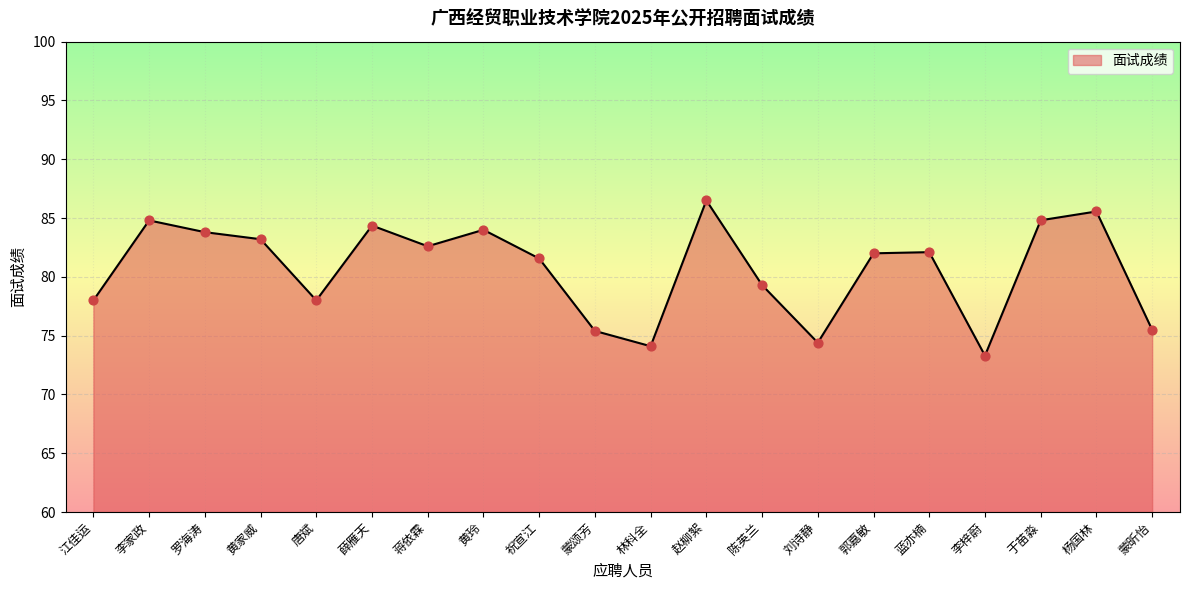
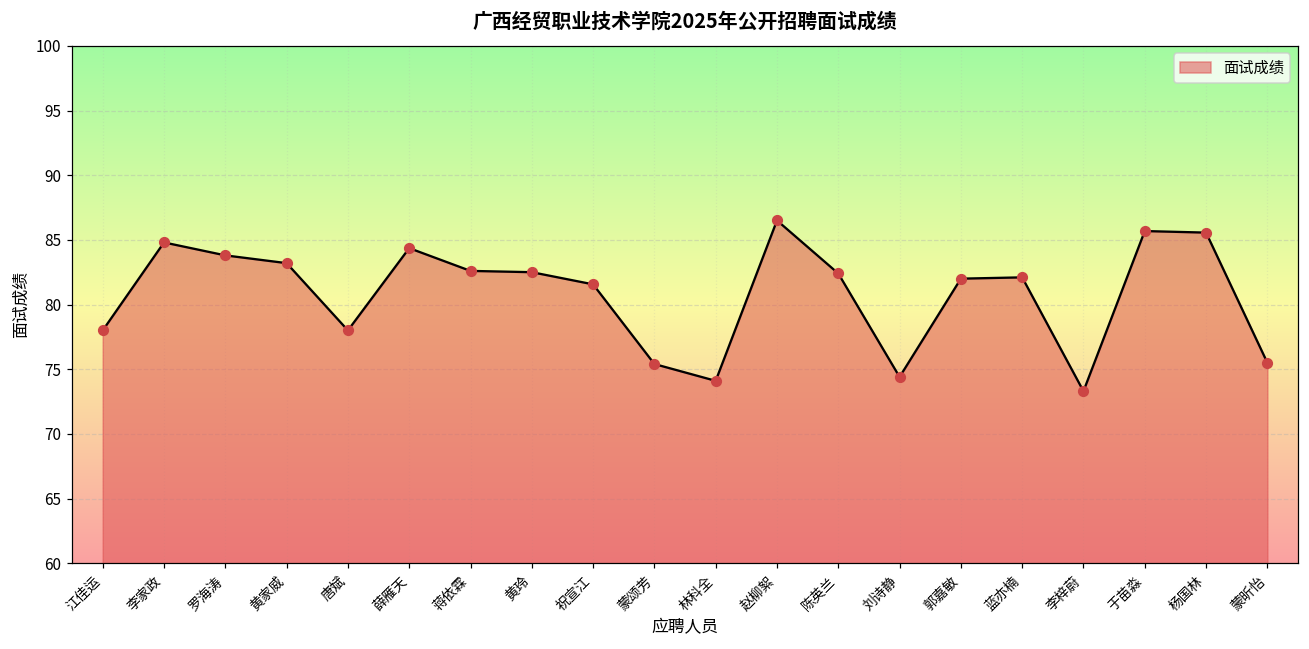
黄玲: 84.0 -> 82.5
陈英兰: 79.3 -> 82.4
于苗淼: 84.8 -> 85.7
